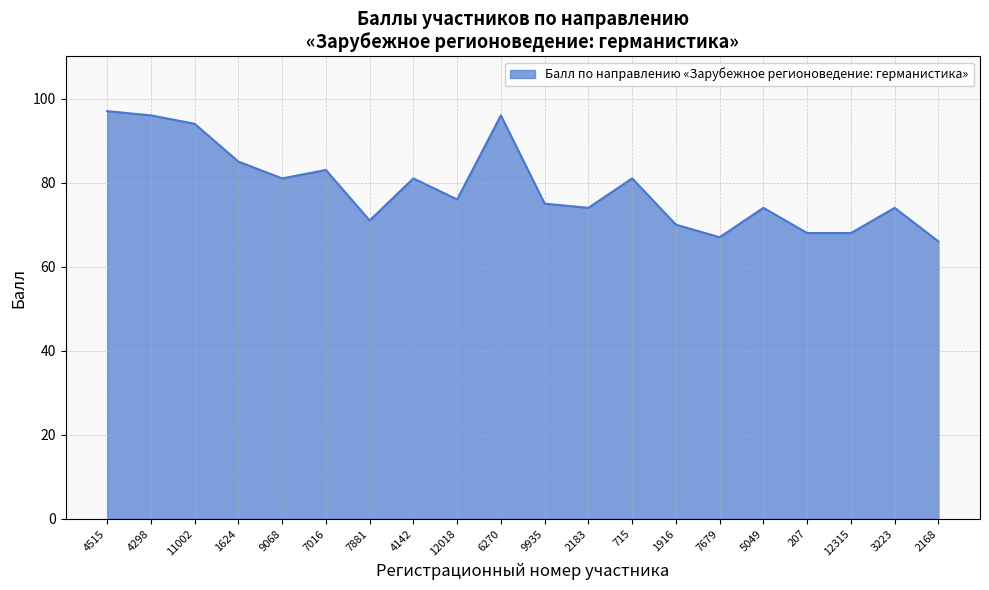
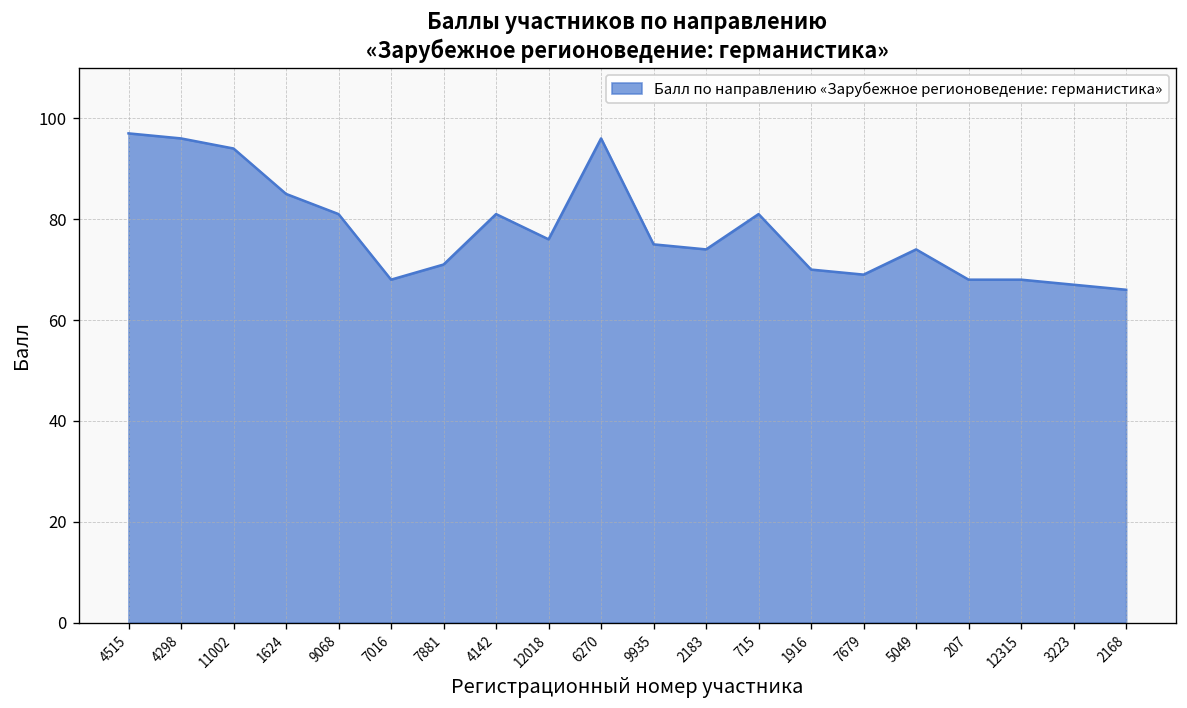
7016: 83 -> 68
7679: 67 -> 69
3223: 74 -> 67
